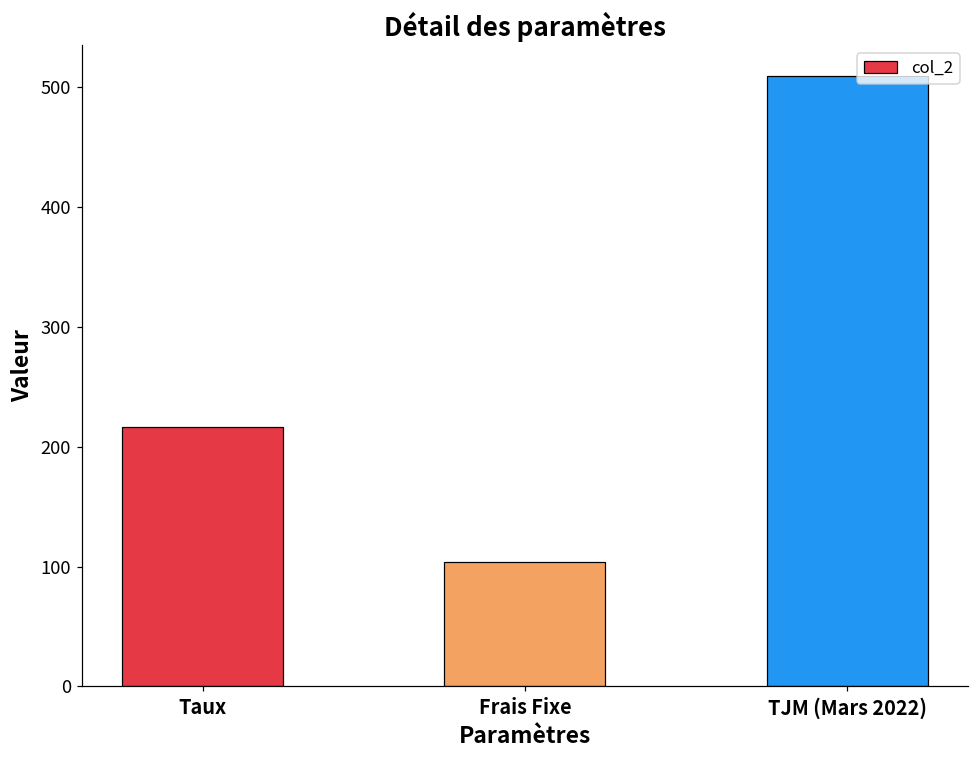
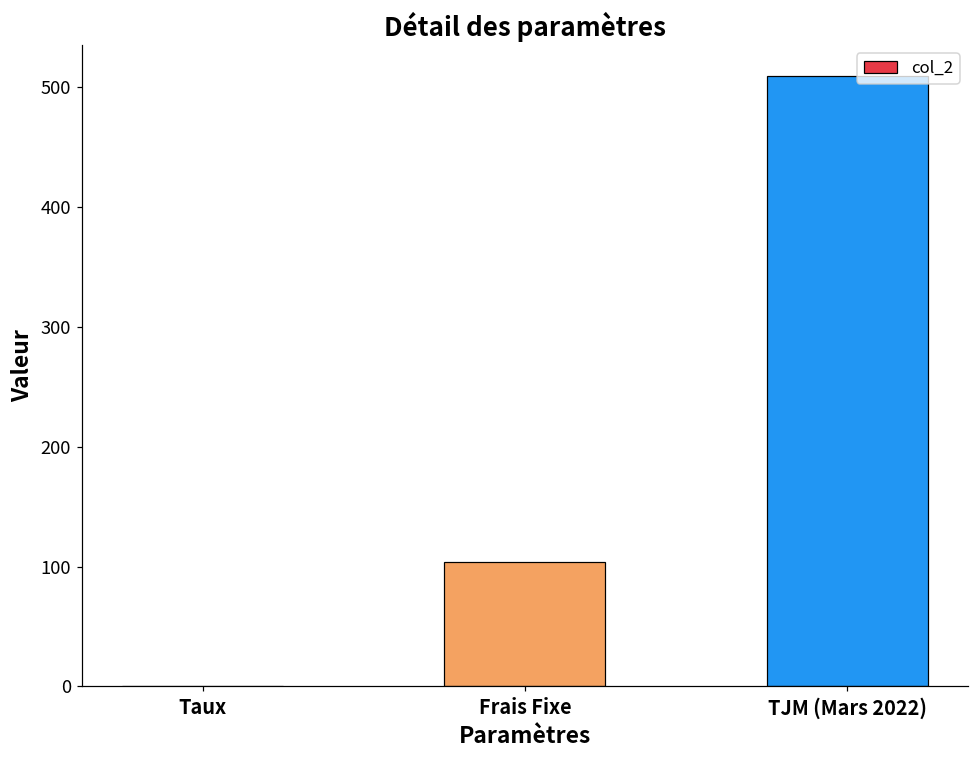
Taux: 216 -> 0
